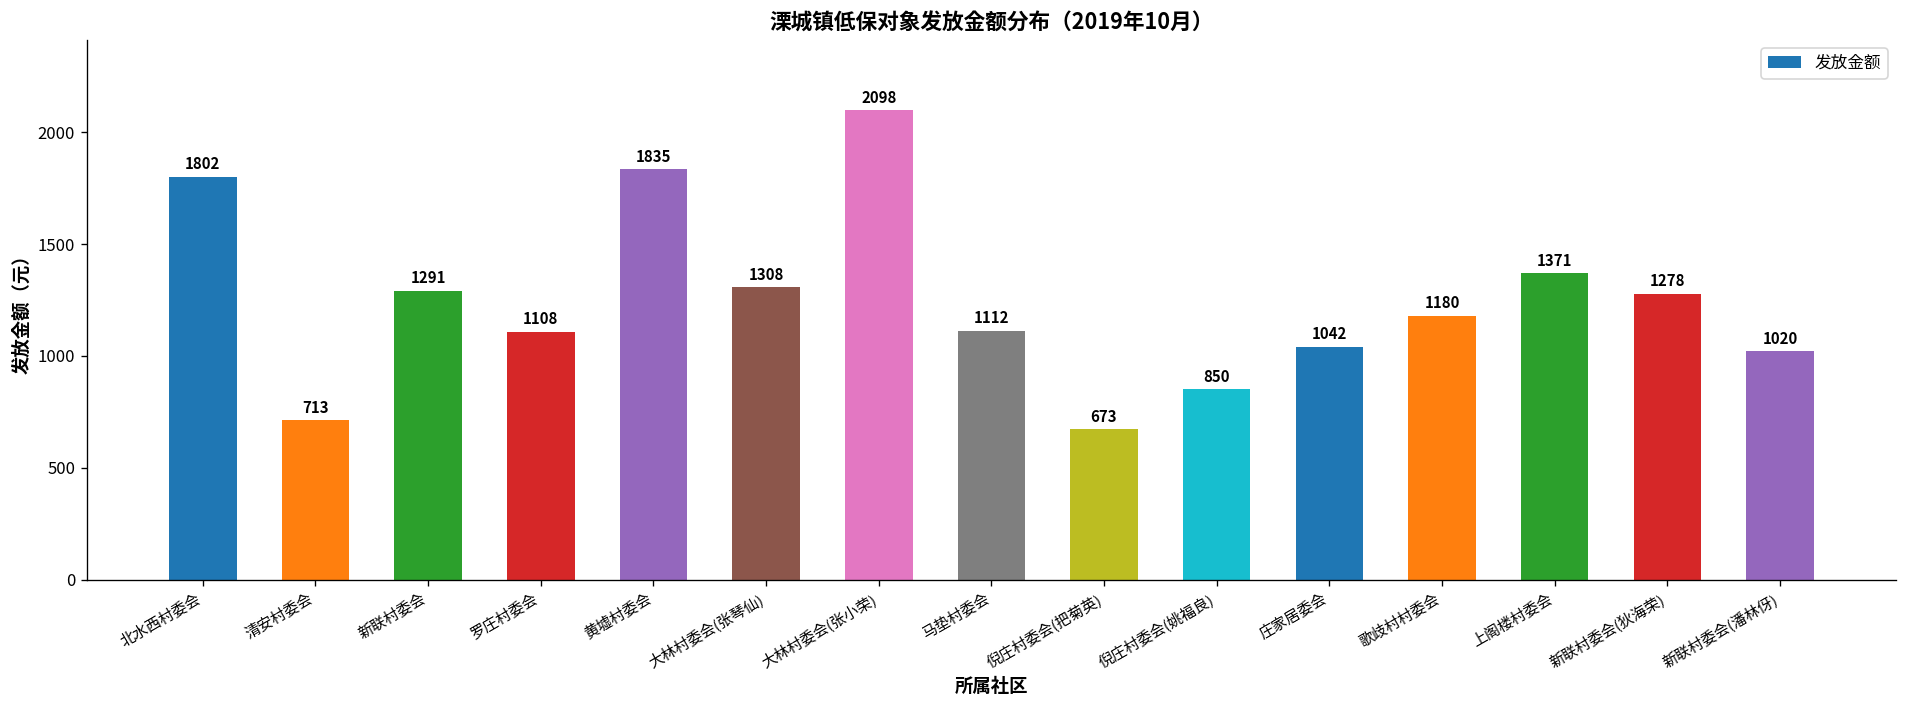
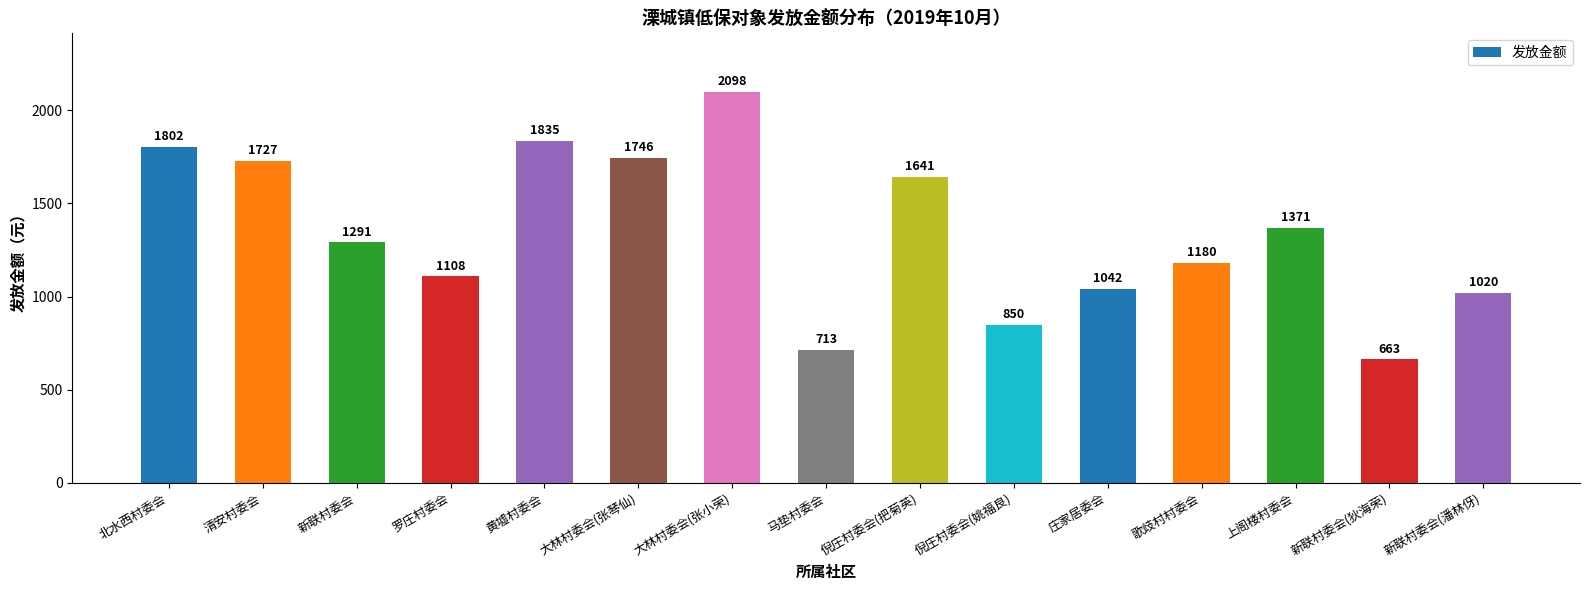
清安村委会: 713 -> 1727
大林村委会(张琴仙): 1308 -> 1746
马垫村委会: 1112 -> 713
倪庄村委会(把菊英): 673 -> 1641
新联村委会(狄海荣): 1278 -> 663
